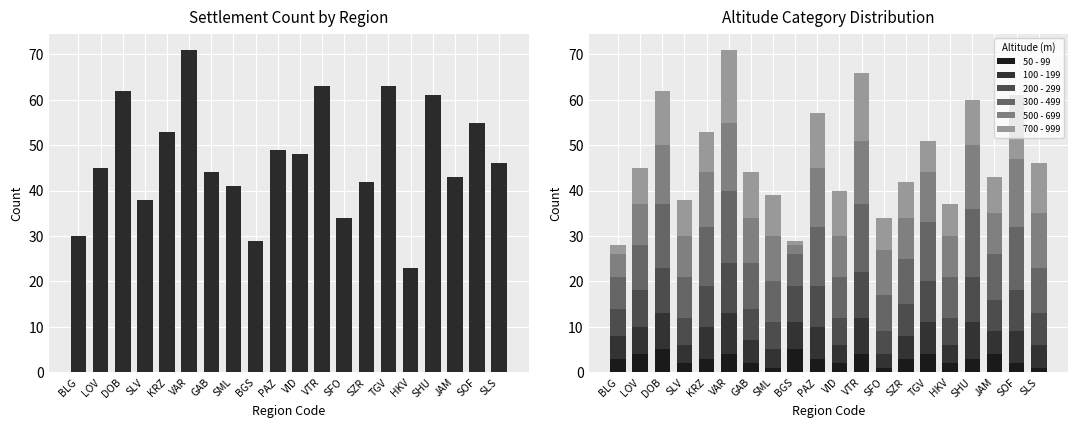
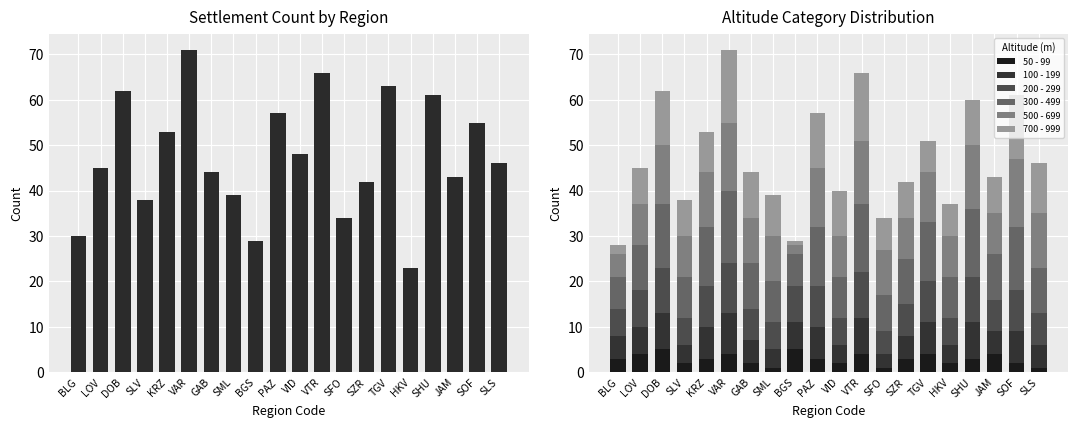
Settlement Count by Region, SML: 41 -> 39
Settlement Count by Region, PAZ: 49 -> 57
Settlement Count by Region, VTR: 63 -> 66
